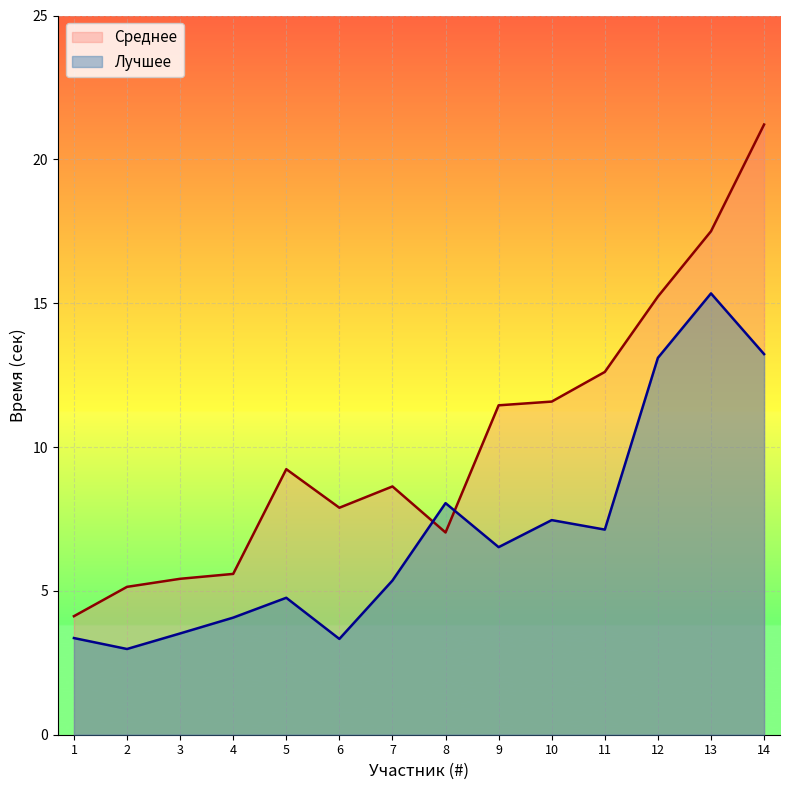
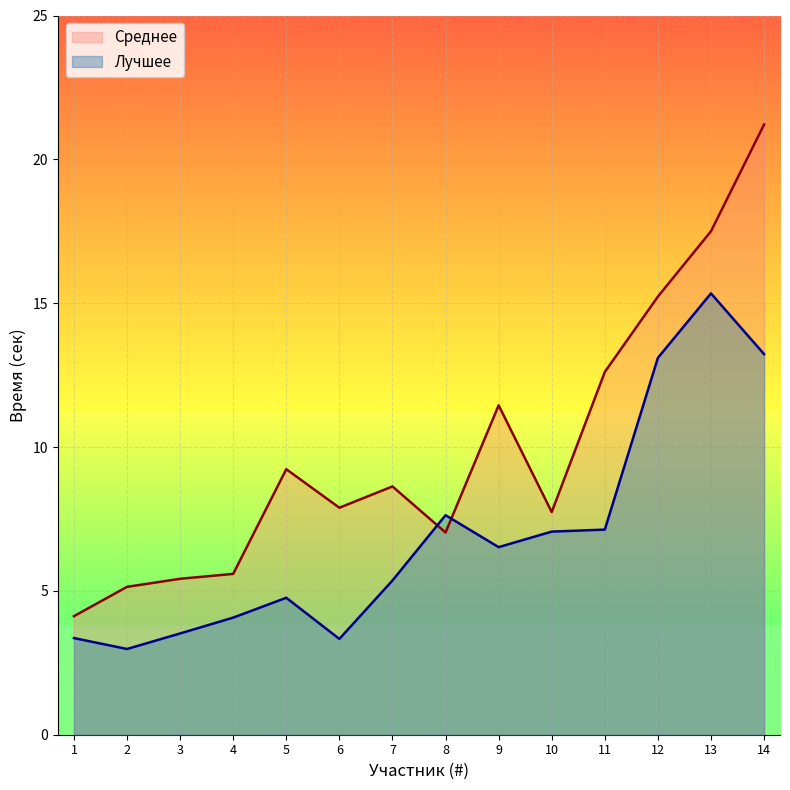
Лучшее, 8: 8.1 -> 7.6
Среднее, 10: 11.6 -> 7.7
Лучшее, 10: 7.5 -> 7.1
